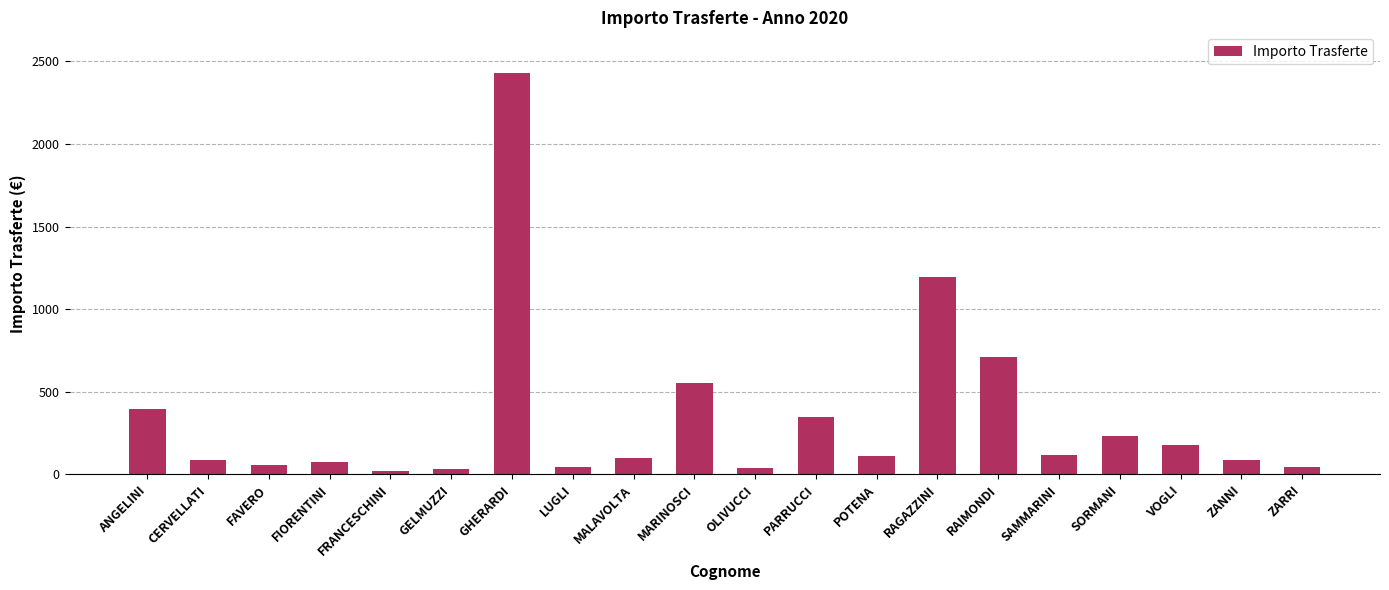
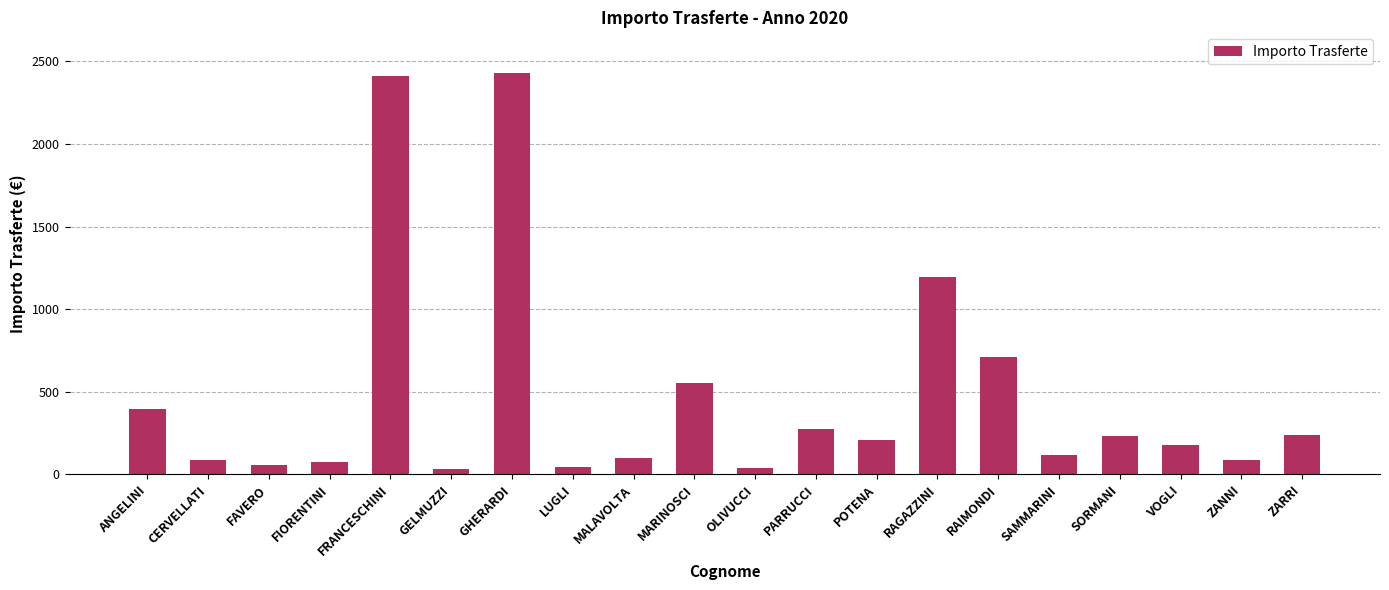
FRANCESCHINI: 20 -> 2410
PARRUCCI: 350 -> 270
POTENA: 110 -> 210
ZARRI: 50 -> 240
